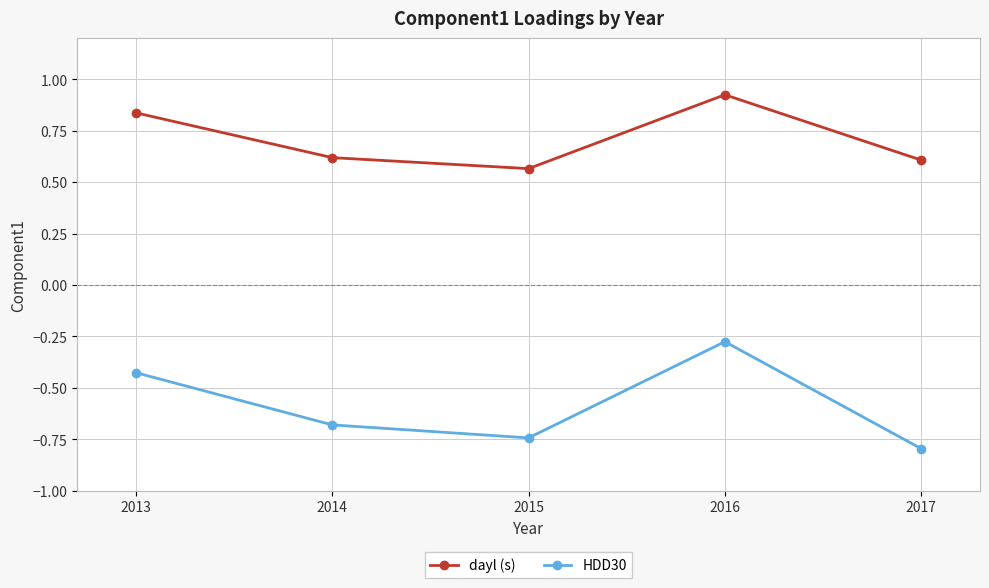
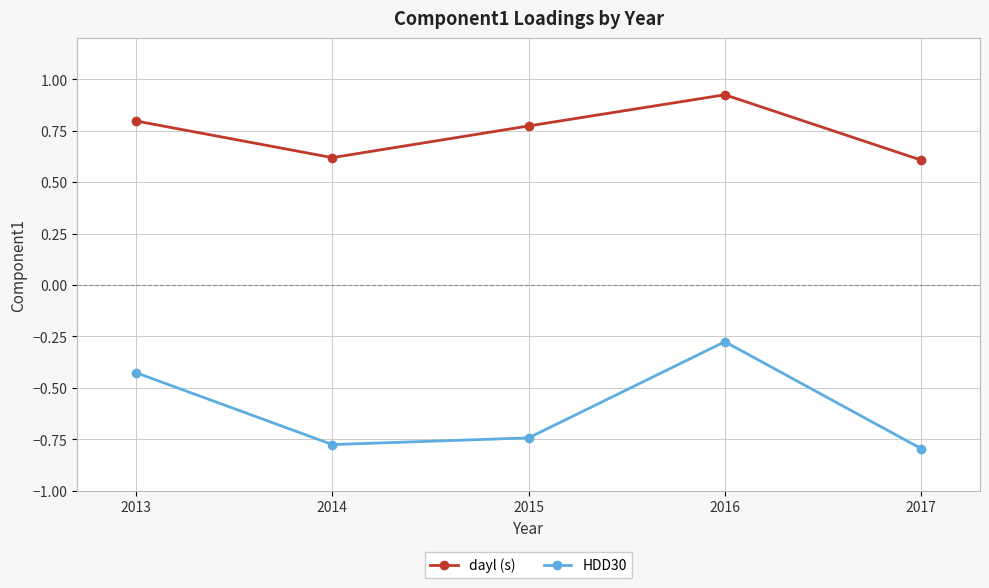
dayl (s), 2013: 0.84 -> 0.80
HDD30, 2014: -0.68 -> -0.78
dayl (s), 2015: 0.57 -> 0.77
